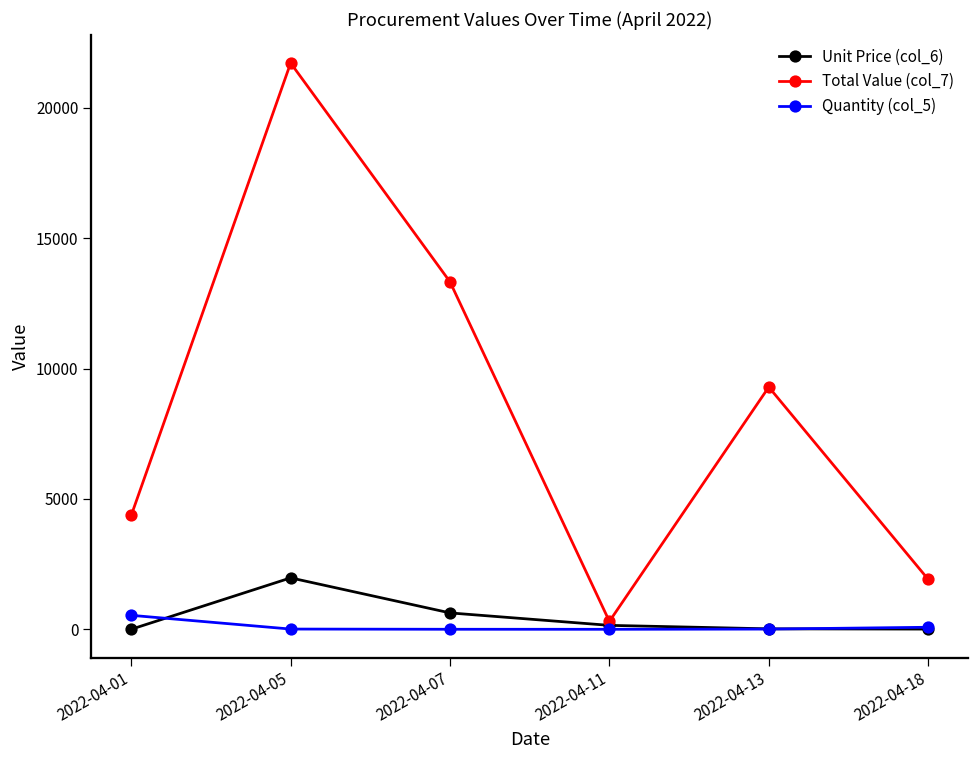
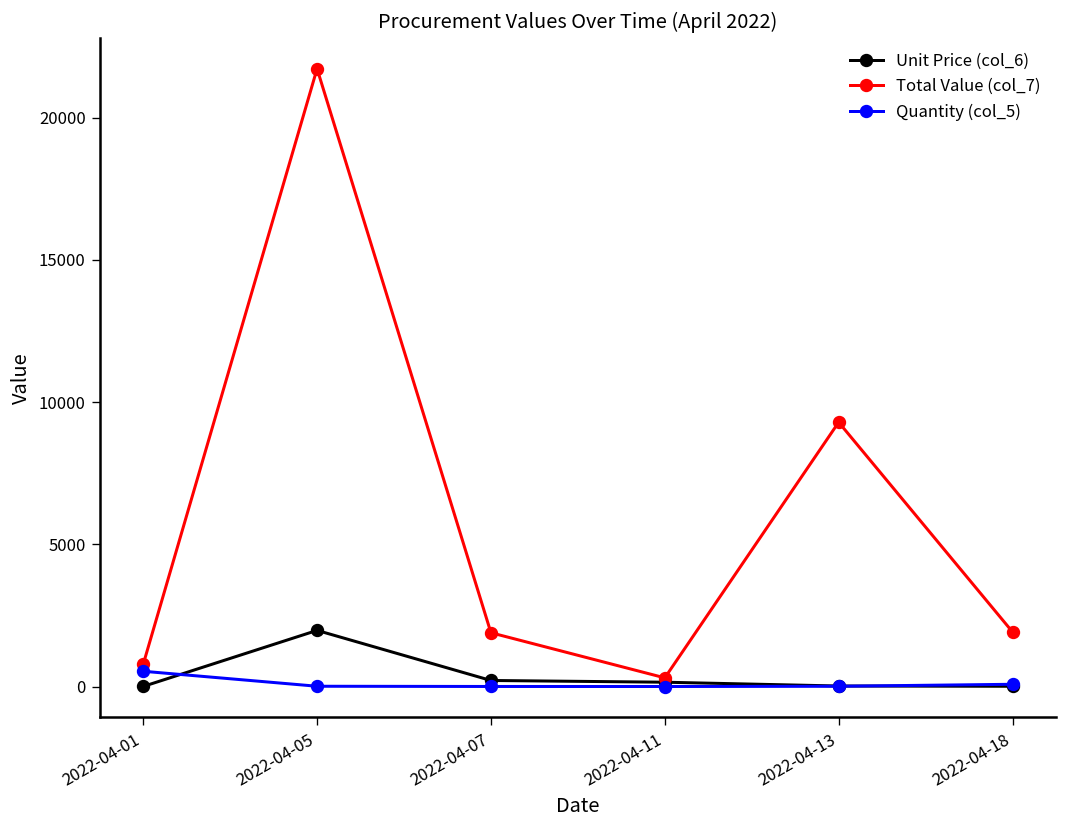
Total Value (col_7), 2022-04-01: 4400 -> 800
Unit Price (col_6), 2022-04-07: 600 -> 200
Total Value (col_7), 2022-04-07: 13300 -> 1900
